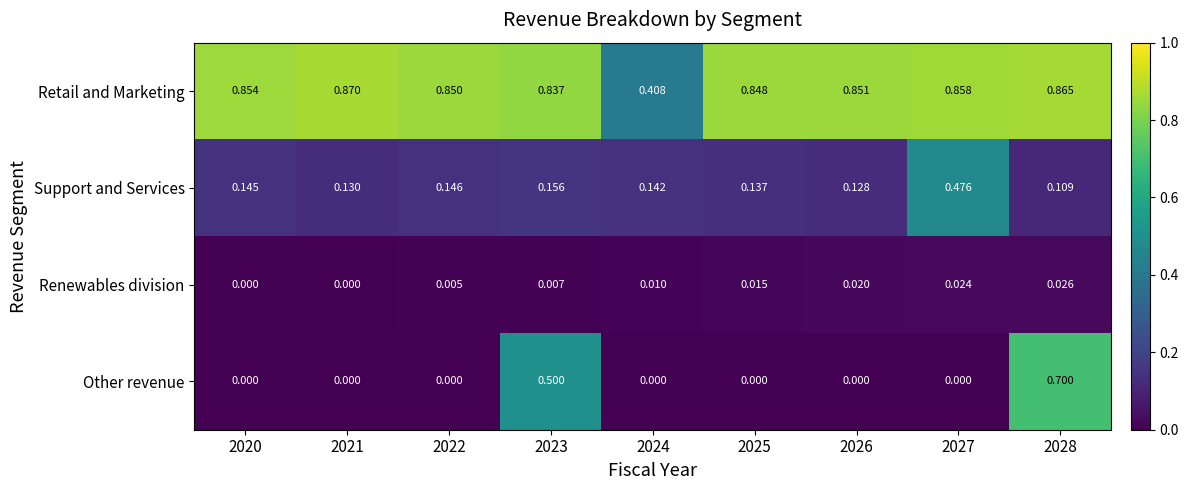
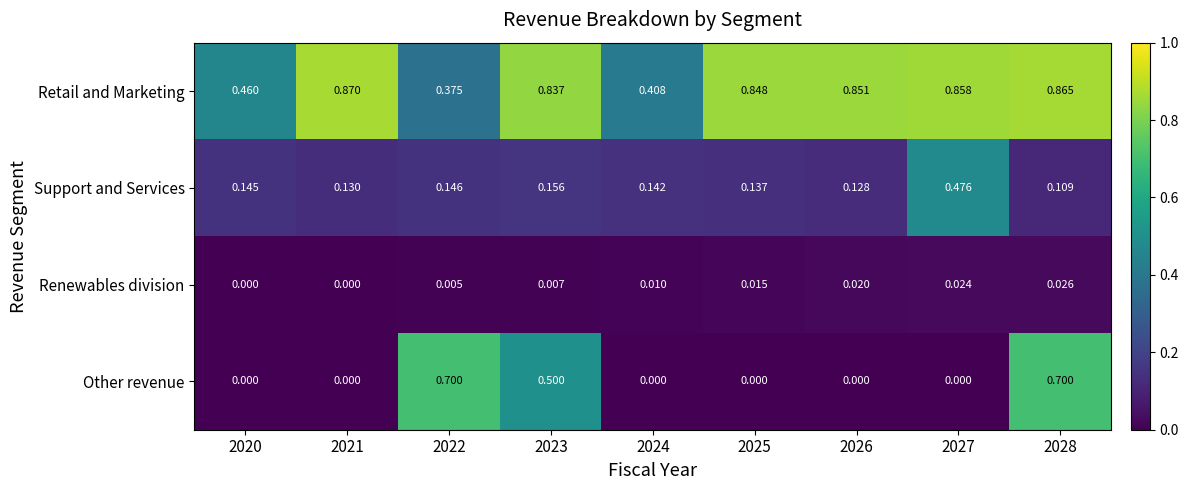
Retail and Marketing, 2020: 0.854 -> 0.460
Retail and Marketing, 2022: 0.850 -> 0.375
Other revenue, 2022: 0.000 -> 0.700
